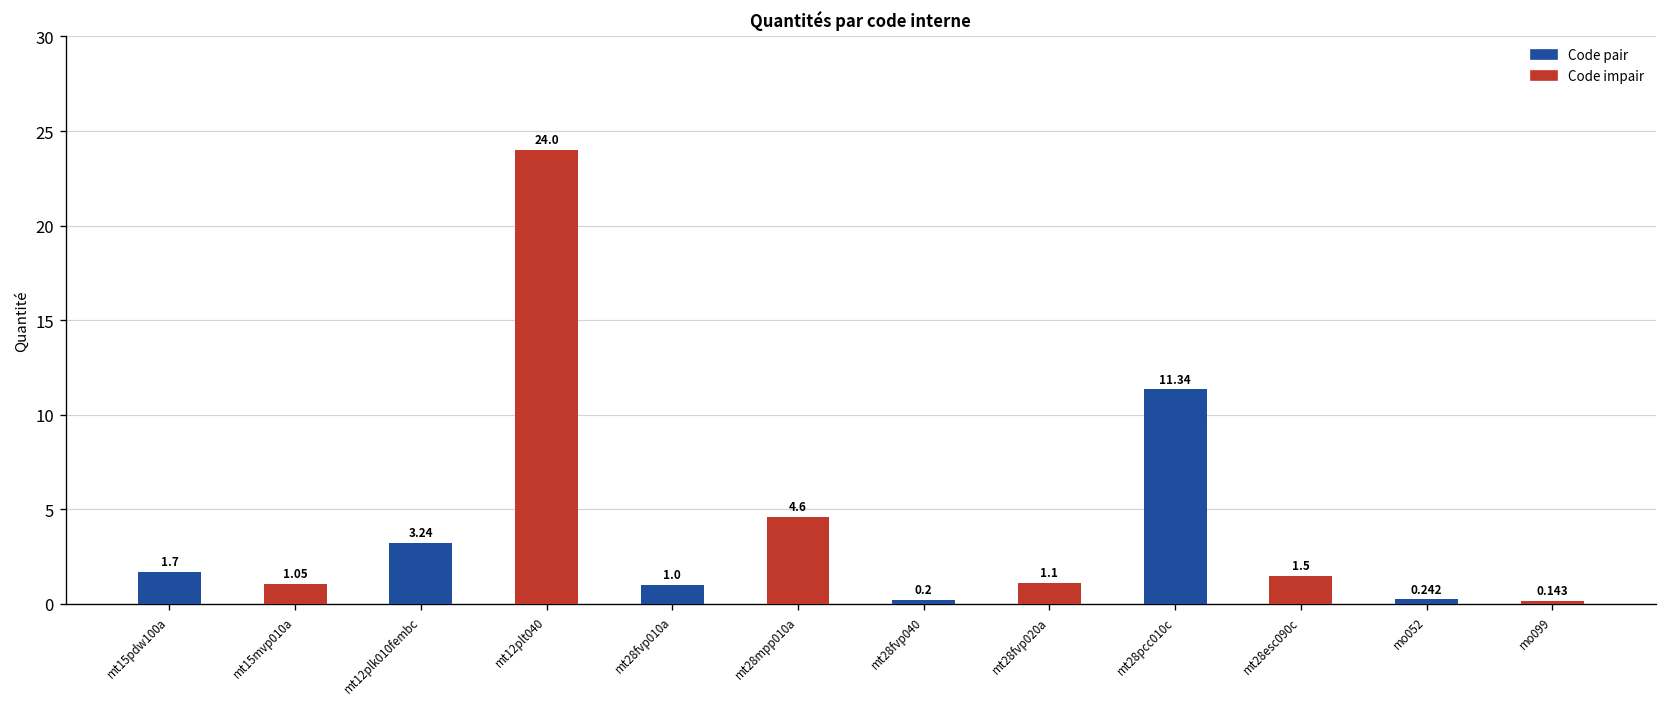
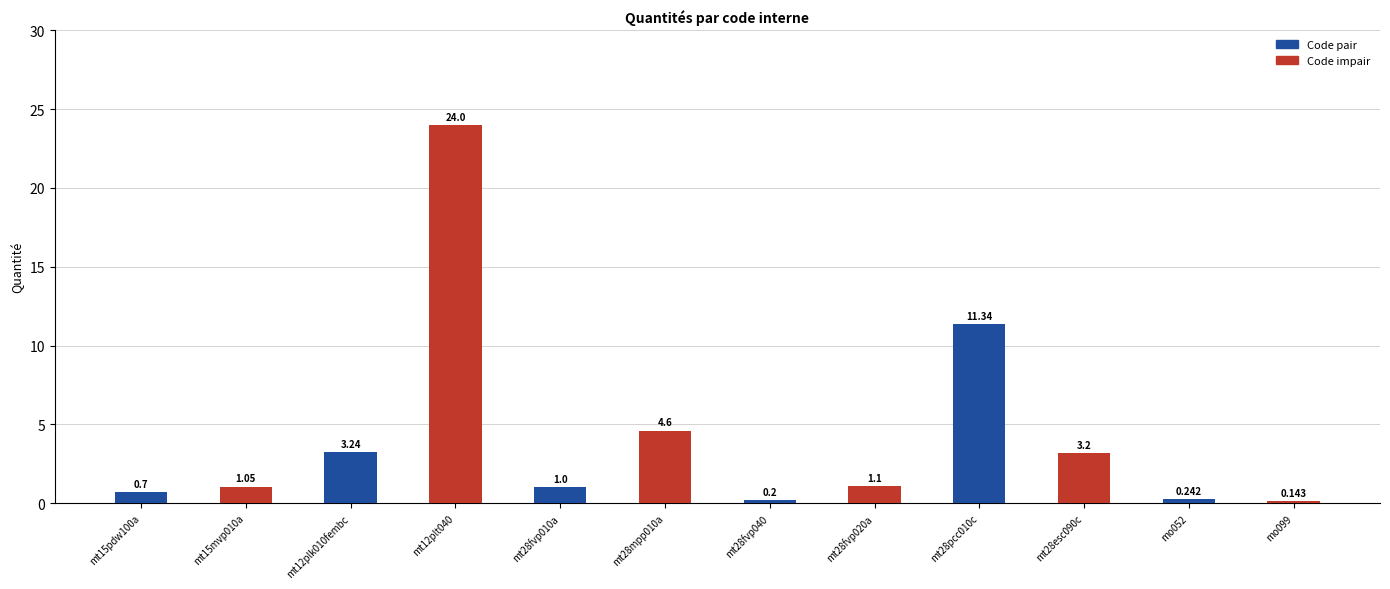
mt15pdw100a: 1.7 -> 0.7
mt28esc090c: 1.5 -> 3.2
